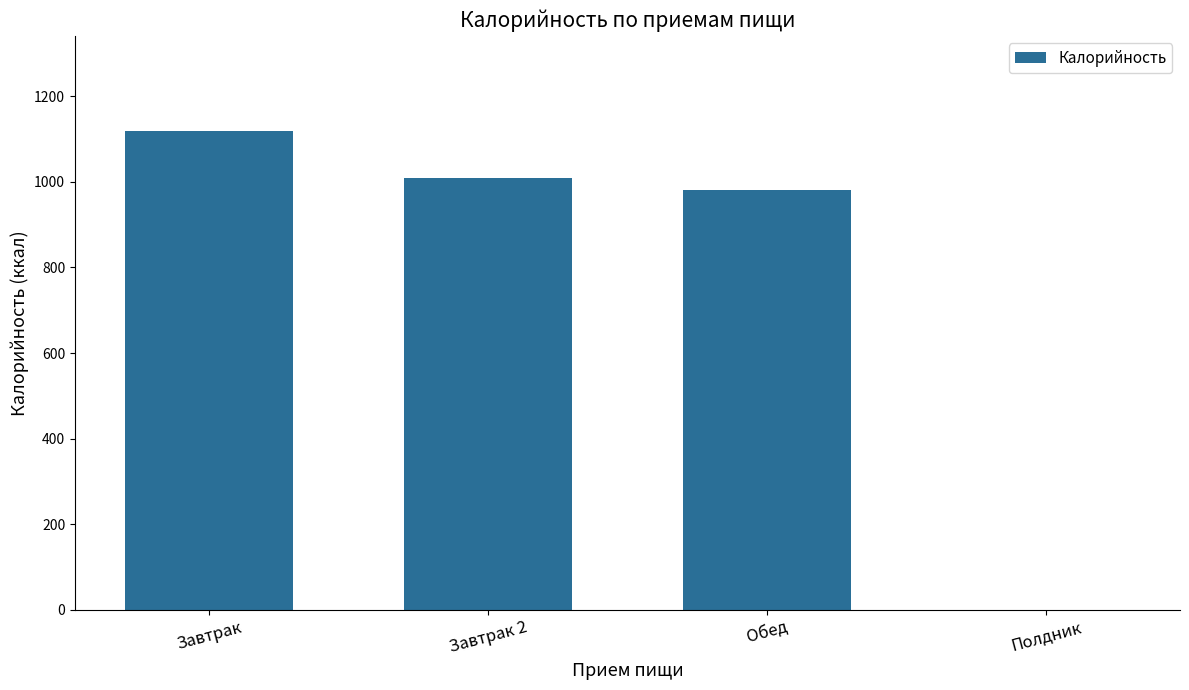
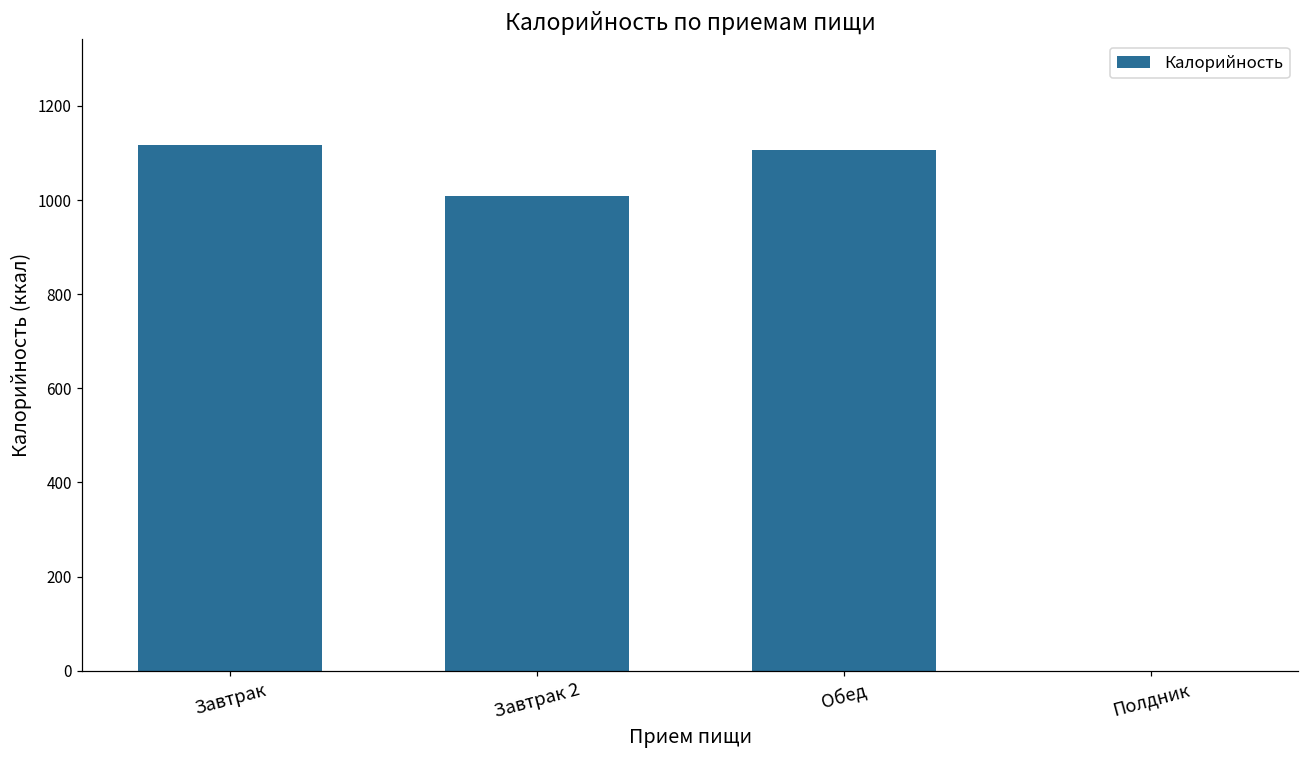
Обед: 980 -> 1110
